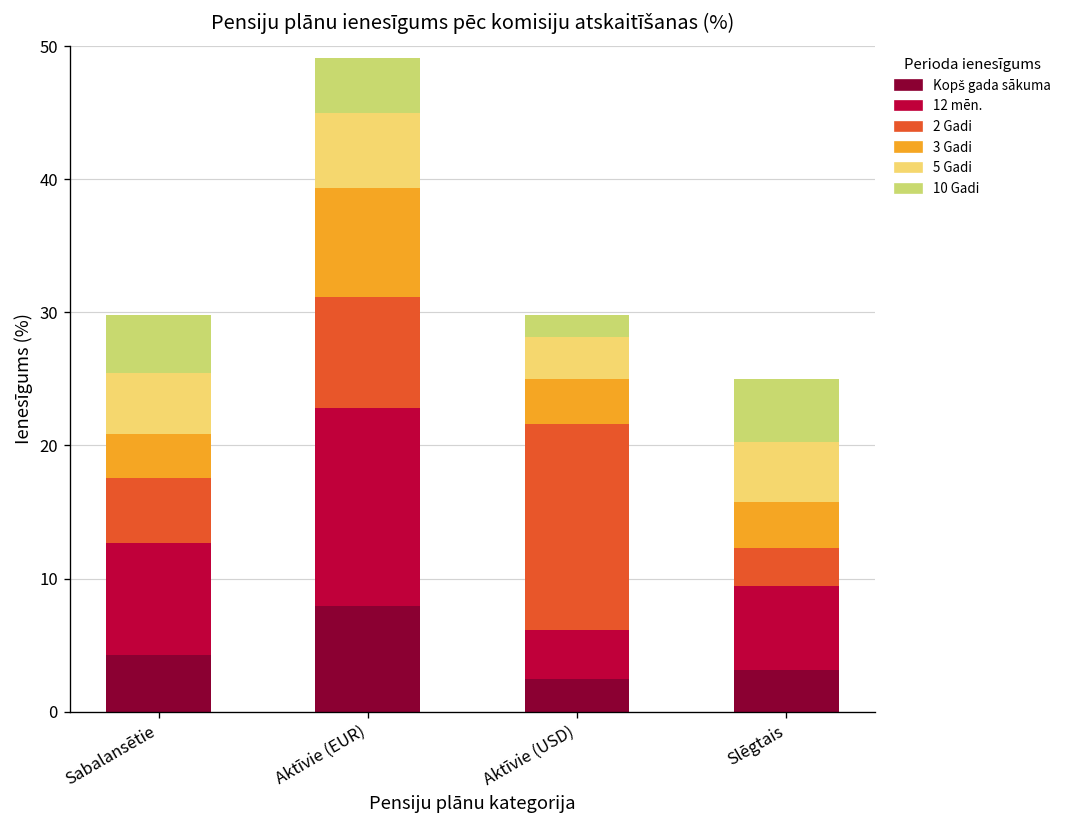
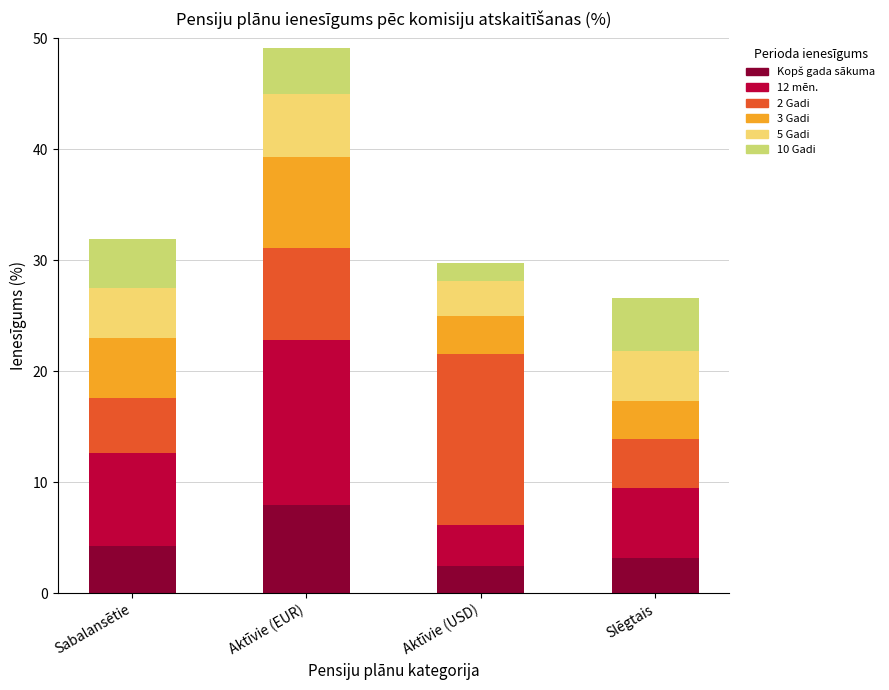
3 Gadi, Sabalansētie: 3.3 -> 5.4
2 Gadi, Slēgtais: 2.9 -> 4.4
